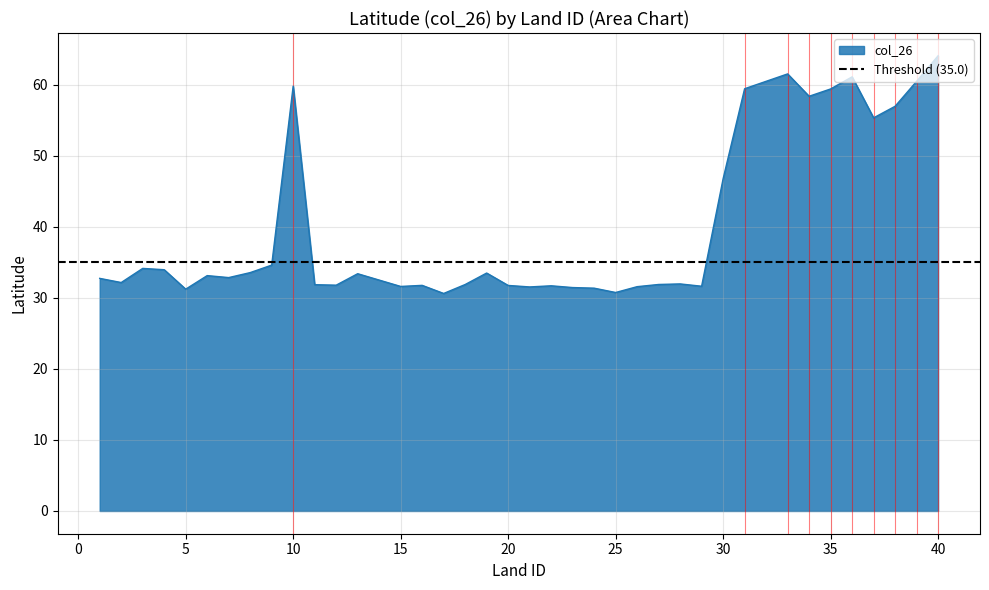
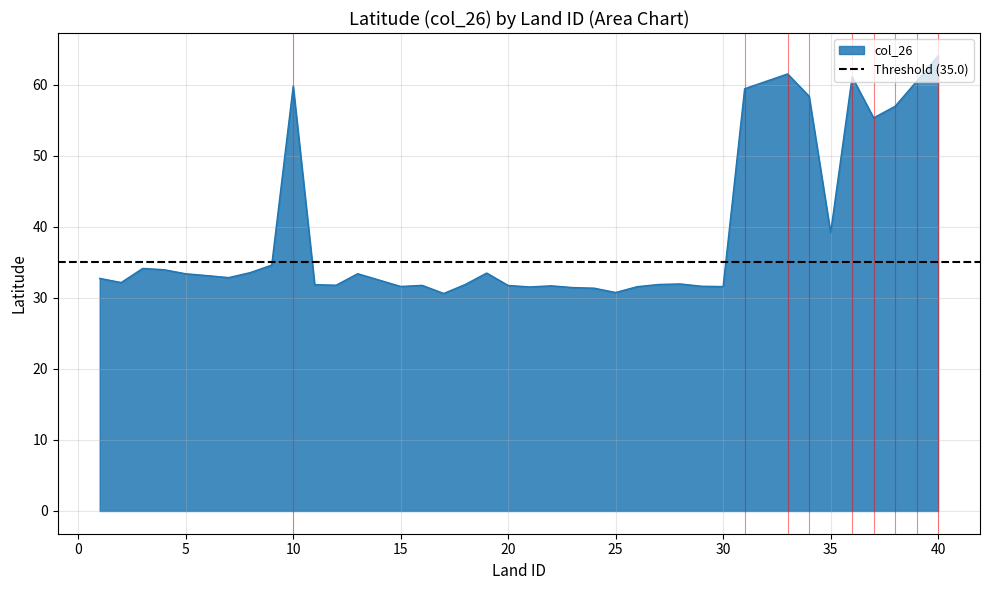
5: 31 -> 33
30: 47 -> 32
35: 59 -> 39
